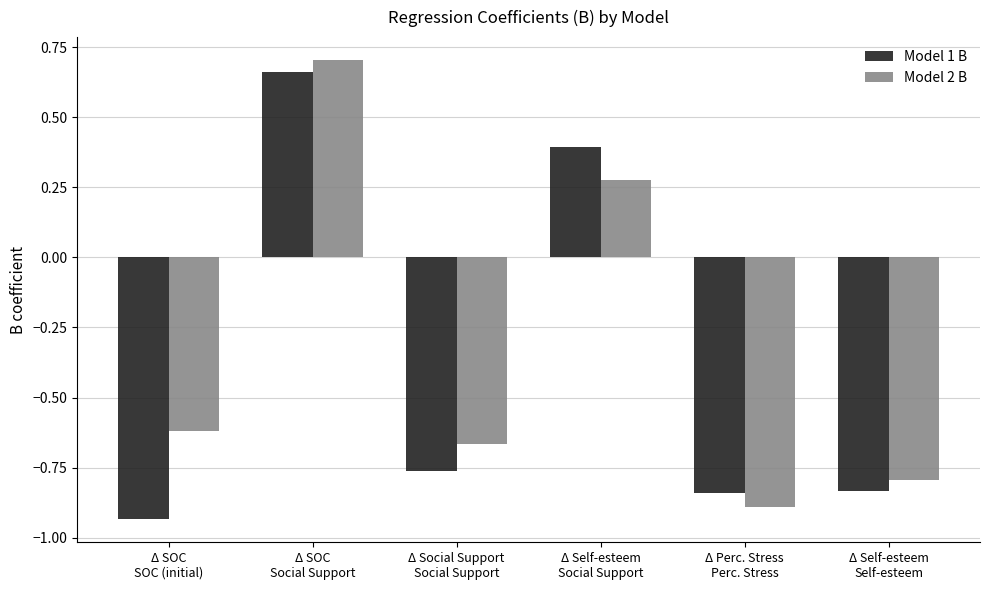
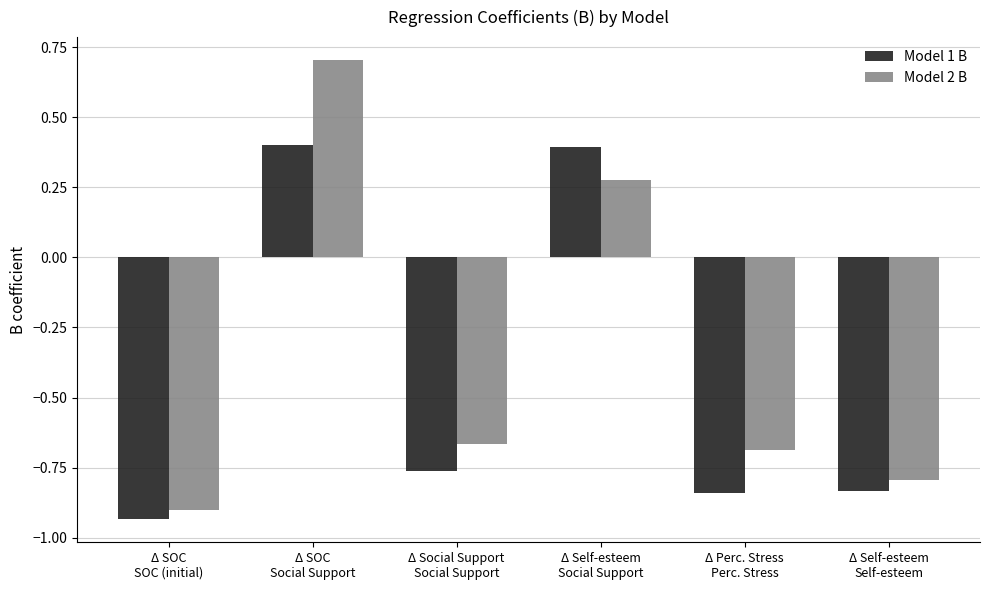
Model 2 B, Δ SOC SOC (initial): -0.62 -> -0.90
Model 1 B, Δ SOC Social Support: 0.66 -> 0.40
Model 2 B, Δ Perc. Stress Perc. Stress: -0.89 -> -0.69
